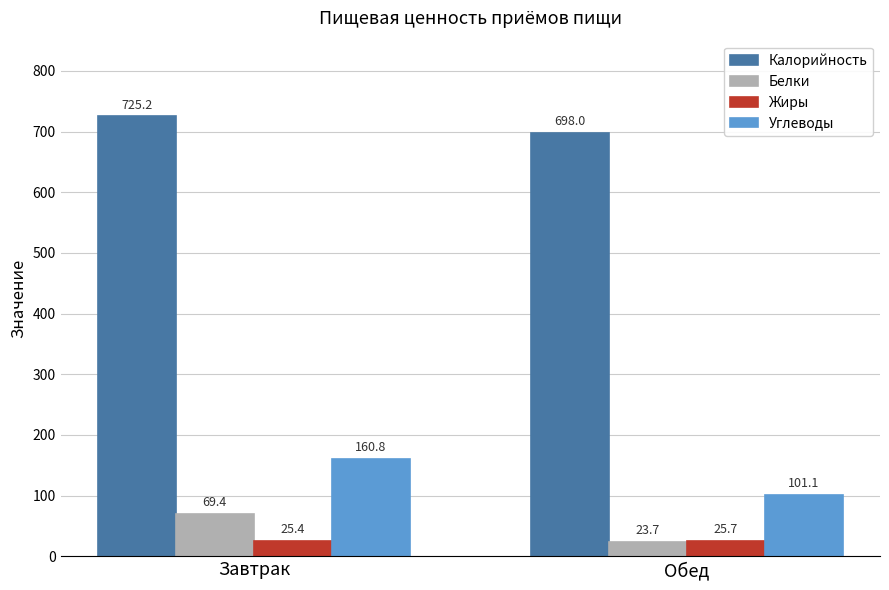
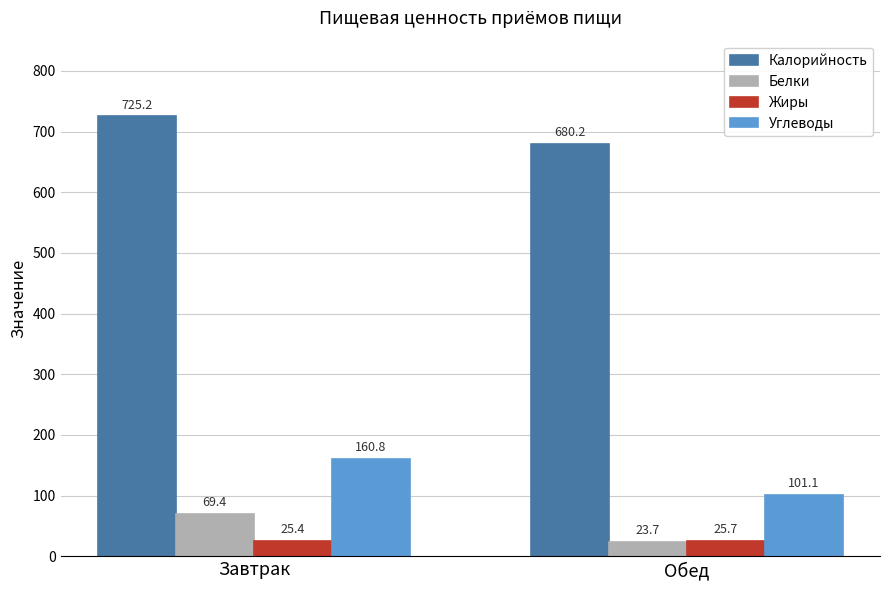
Калорийность, Обед: 698.0 -> 680.2
